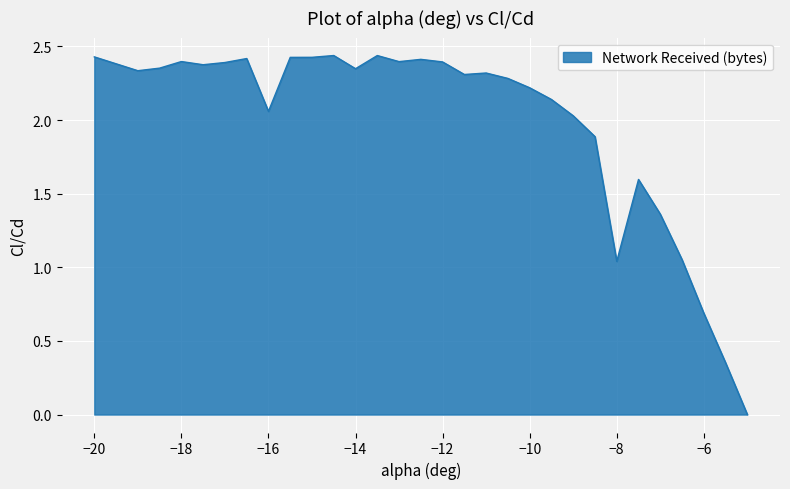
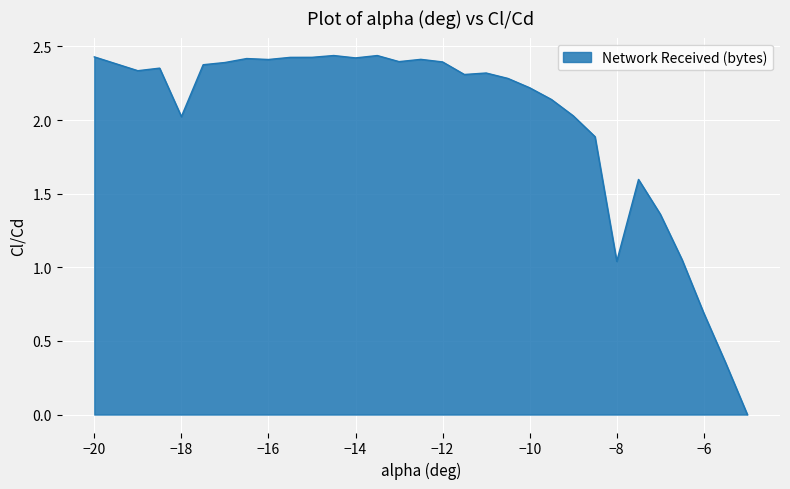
−18: 2.40 -> 2.02
−16: 2.06 -> 2.41
−14: 2.35 -> 2.42
